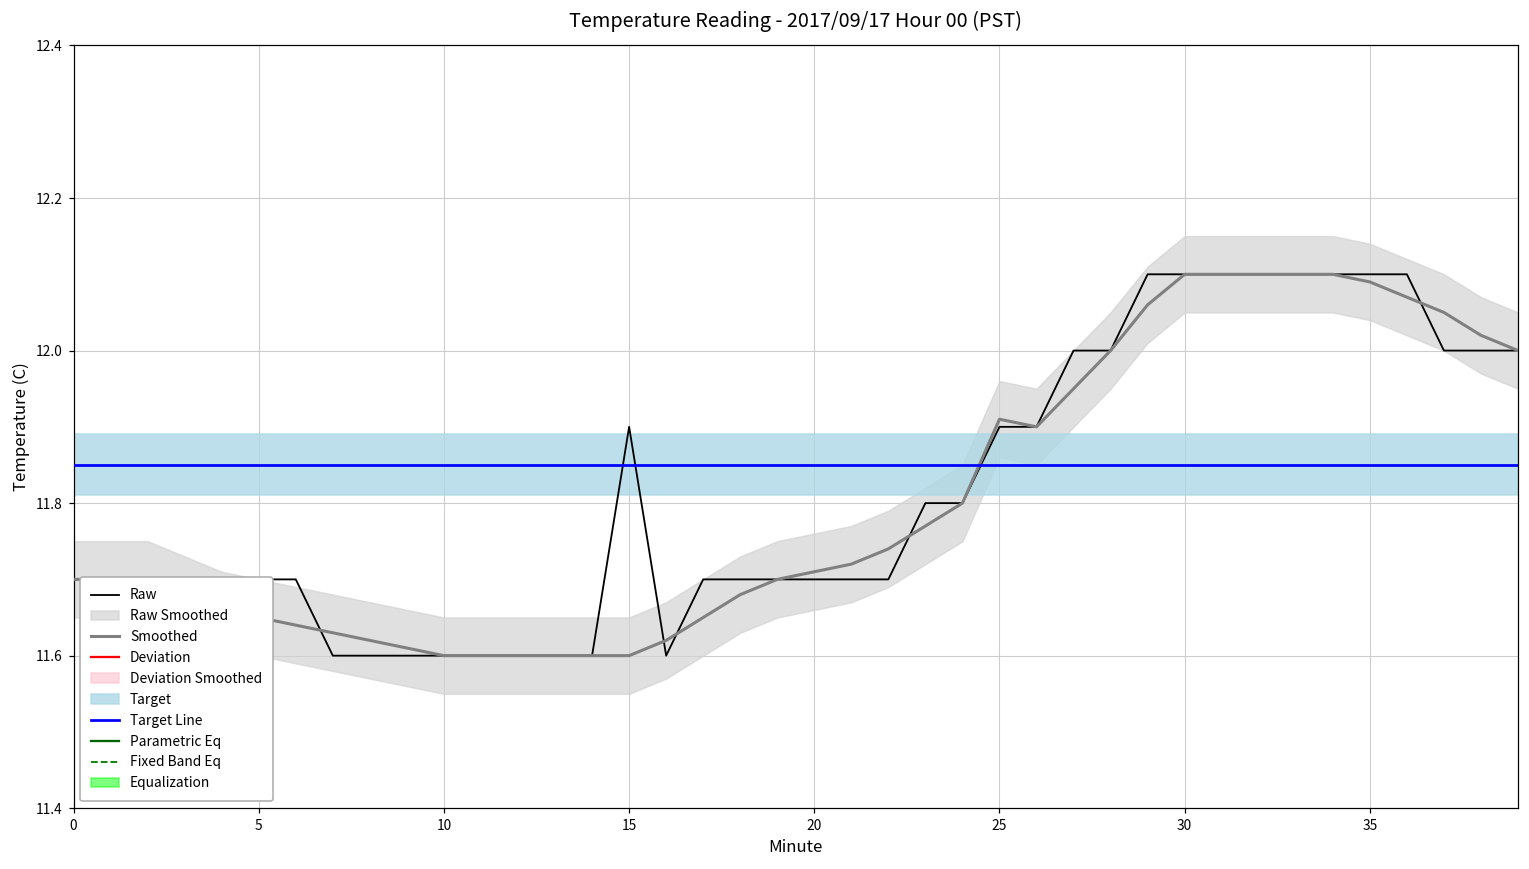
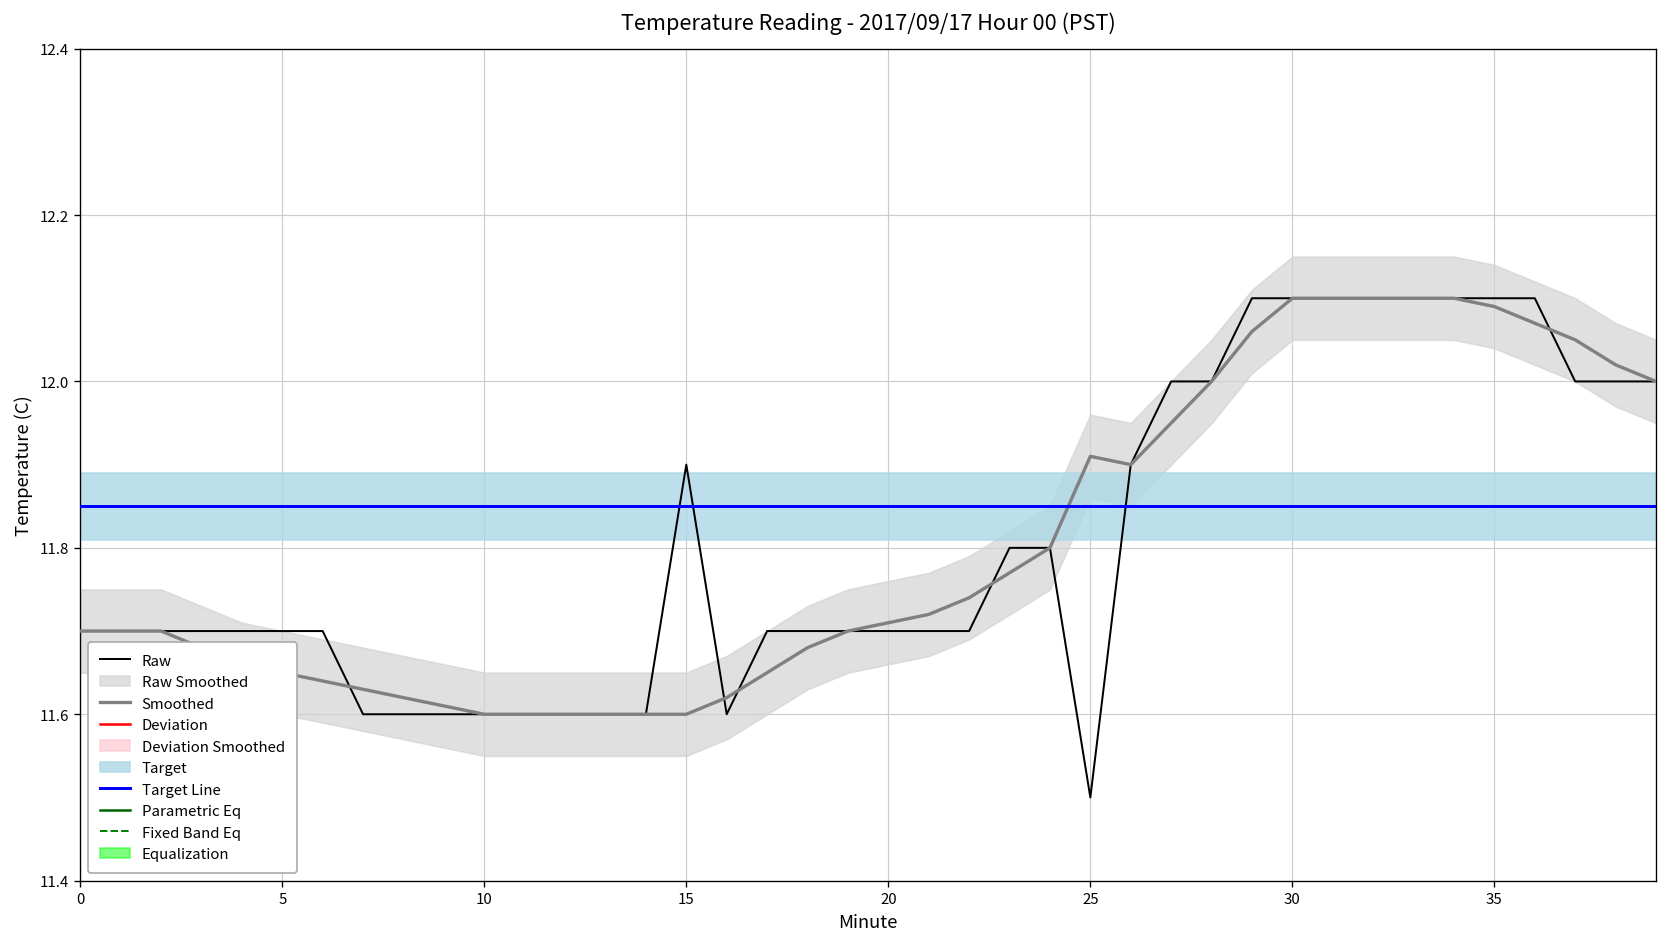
Raw, 25: 11.9 -> 11.5
